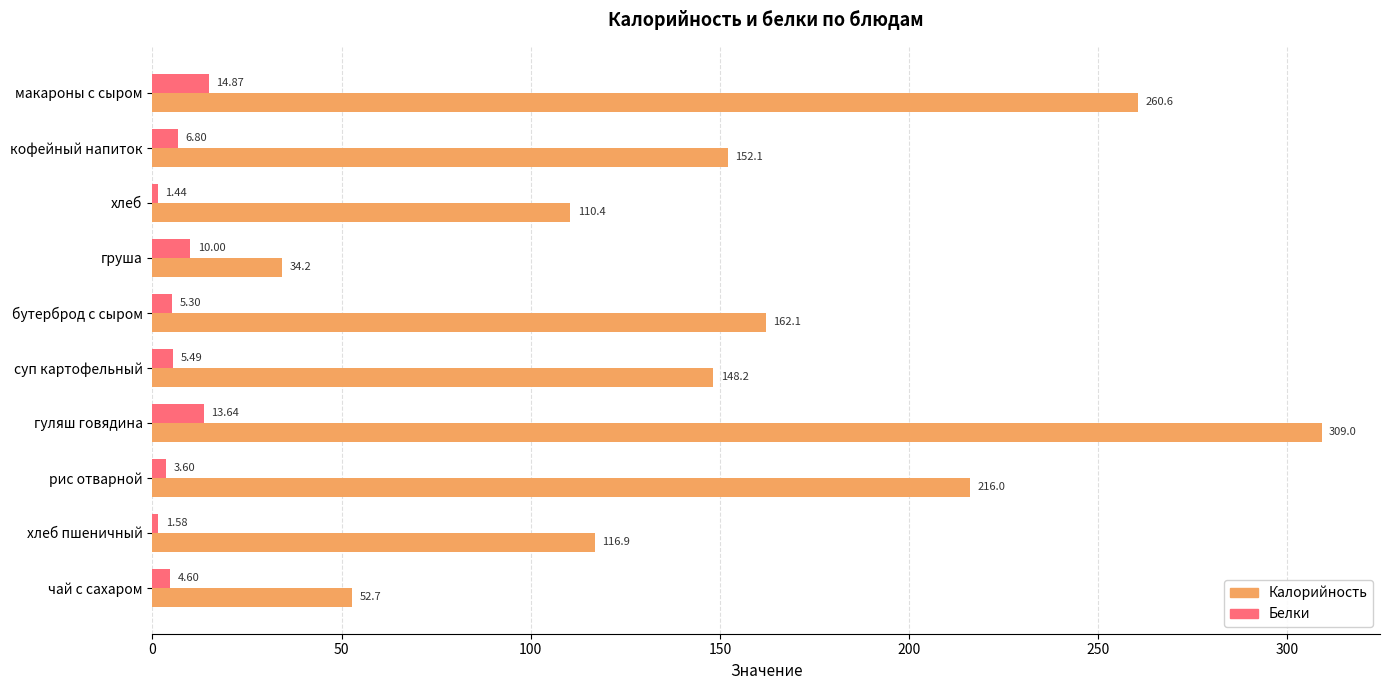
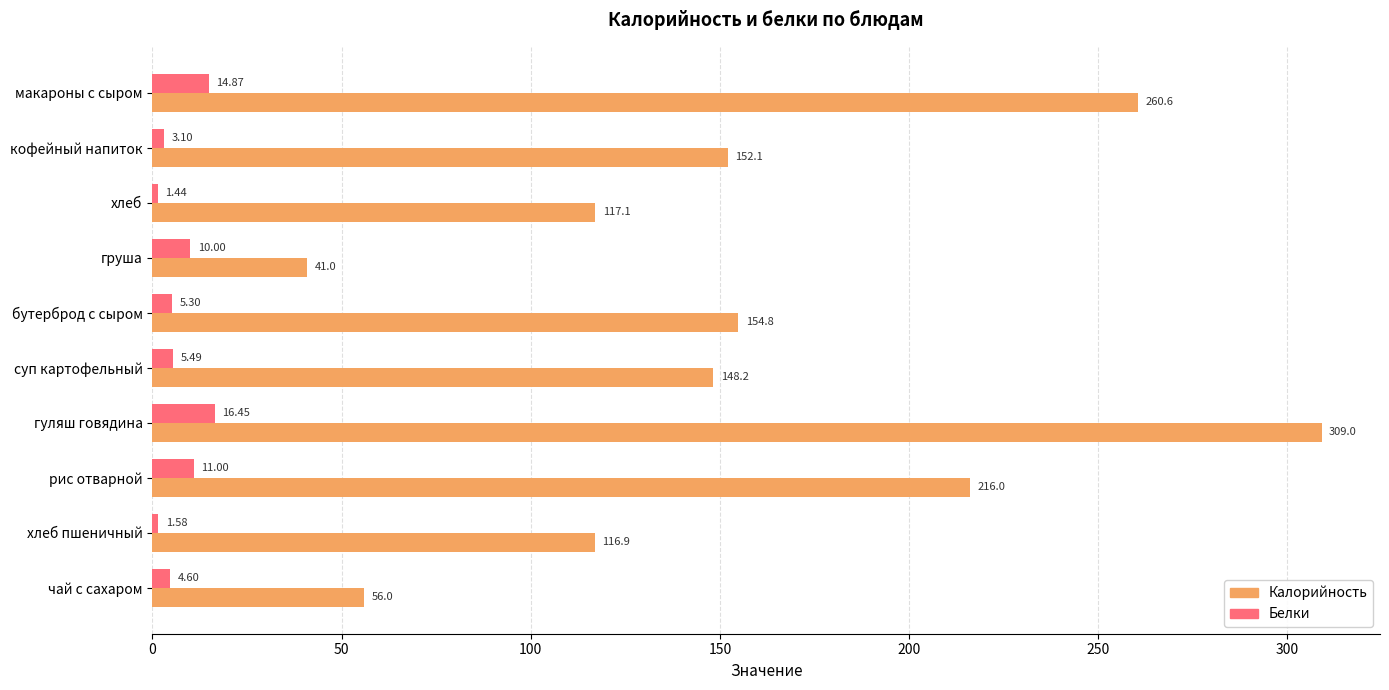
Белки, кофейный напиток: 6.80 -> 3.10
Калорийность, хлеб: 110.4 -> 117.1
Калорийность, груша: 34.2 -> 41.0
Калорийность, бутерброд с сыром: 162.1 -> 154.8
Белки, гуляш говядина: 13.64 -> 16.45
Белки, рис отварной: 3.60 -> 11.00
Калорийность, чай с сахаром: 52.7 -> 56.0
